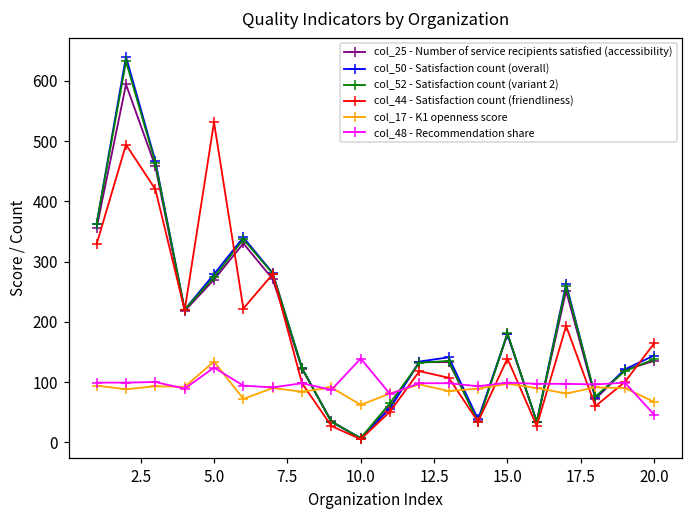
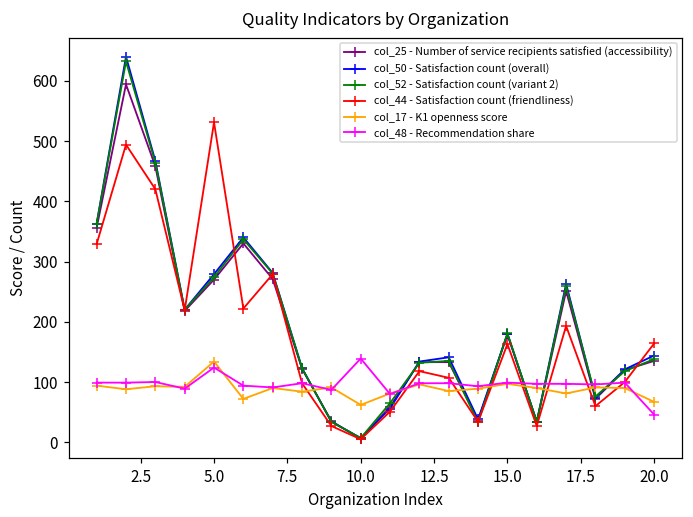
col_44 - Satisfaction count (friendliness), 15.0: 140 -> 160
